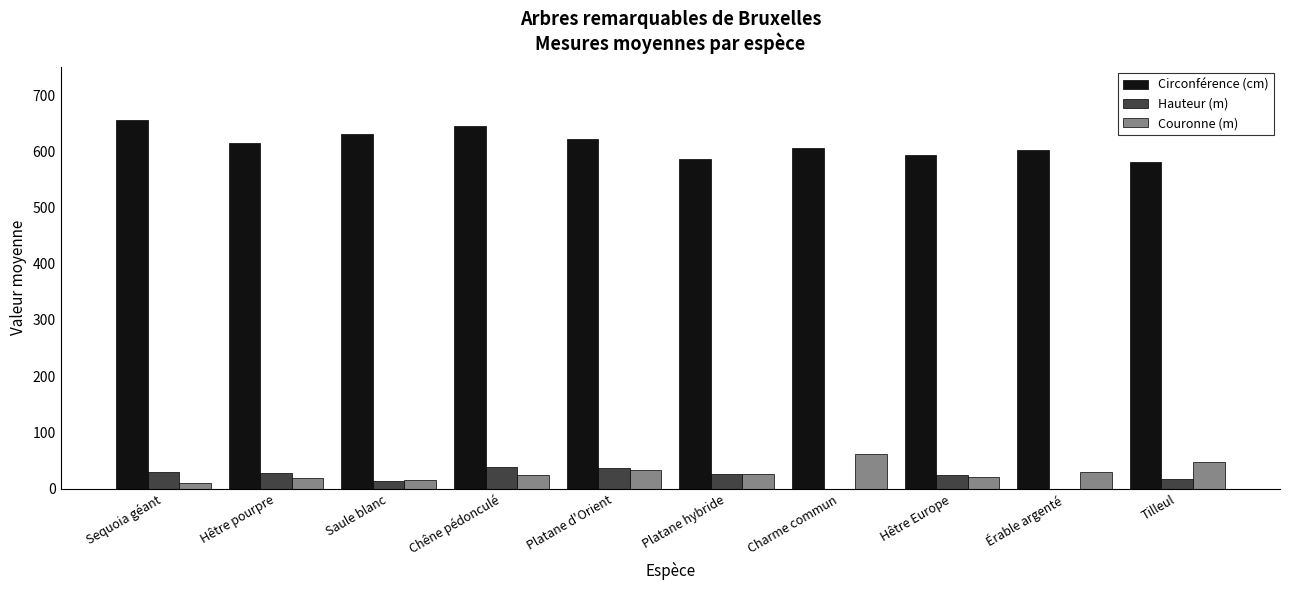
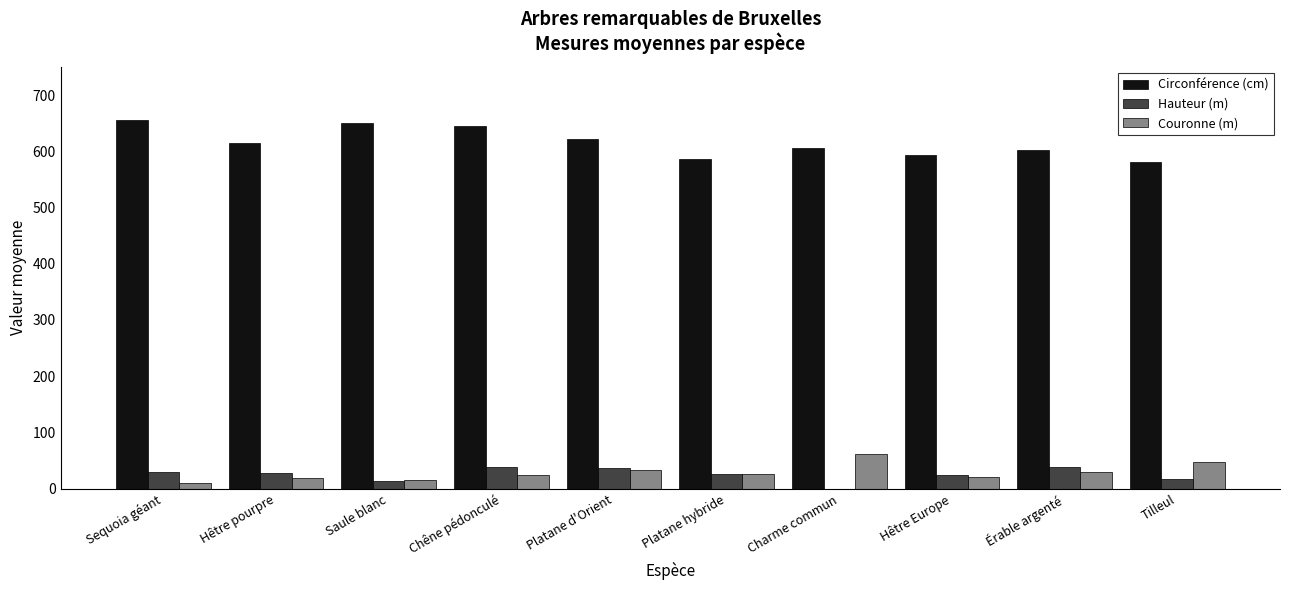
Circonférence (cm), Saule blanc: 630 -> 650
Hauteur (m), Érable argenté: 0 -> 40
